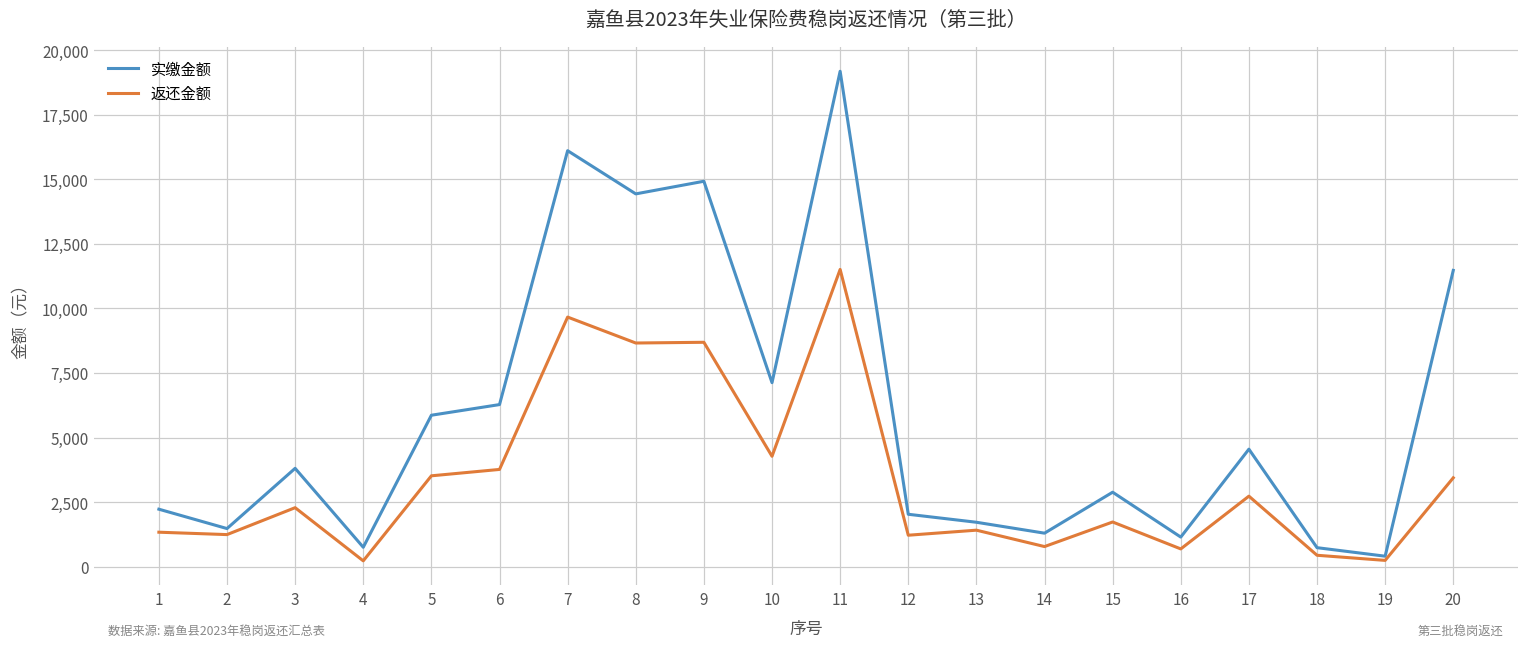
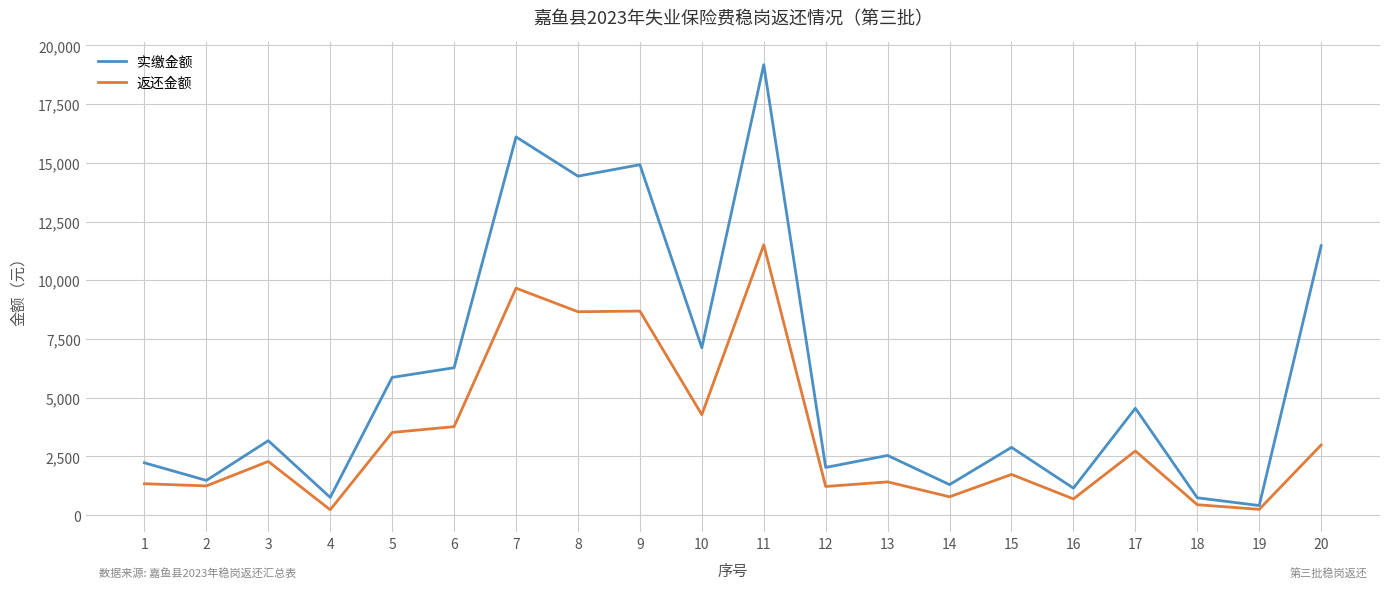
实缴金额, 3: 3,800 -> 3,200
实缴金额, 13: 1,700 -> 2,500
返还金额, 20: 3,400 -> 3,000
